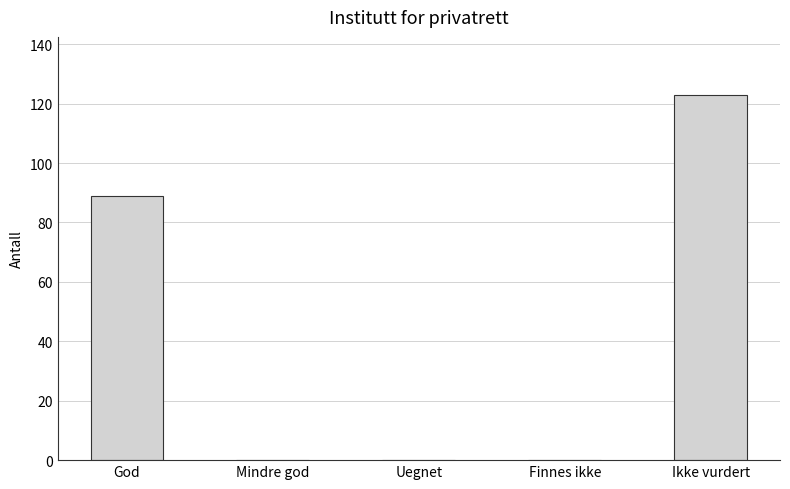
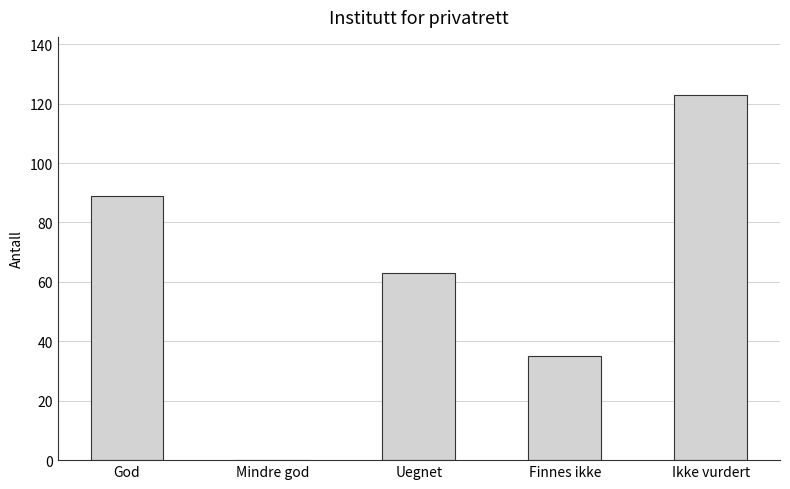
Uegnet: 0 -> 63
Finnes ikke: 0 -> 35
